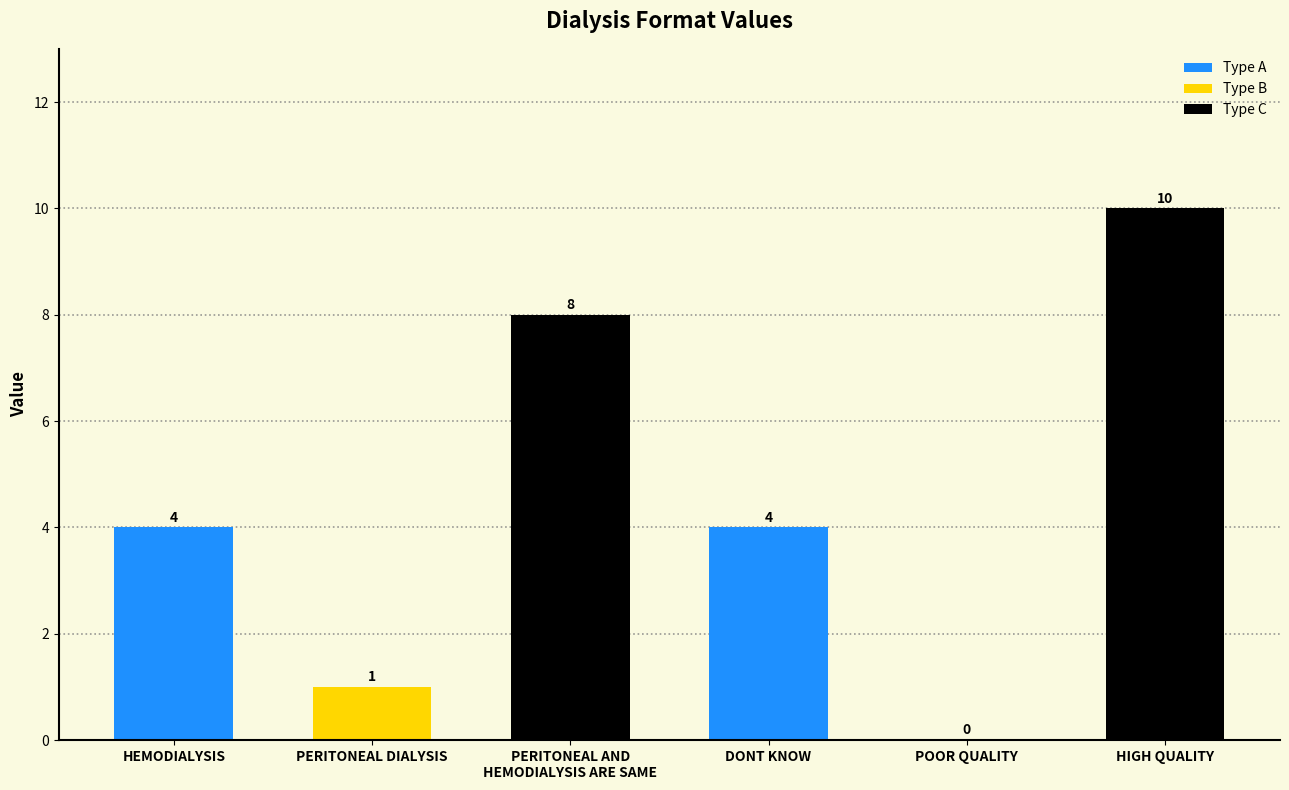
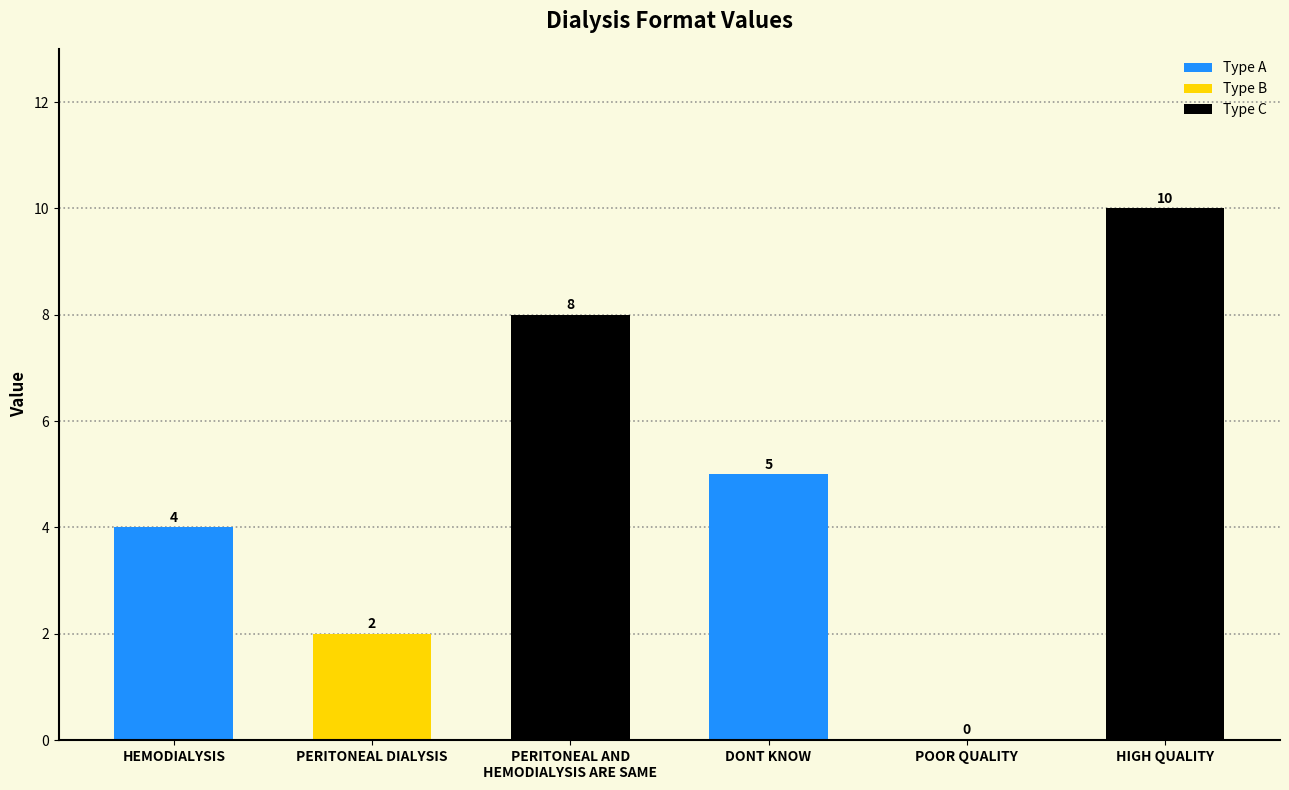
PERITONEAL DIALYSIS: 1 -> 2
DONT KNOW: 4 -> 5
